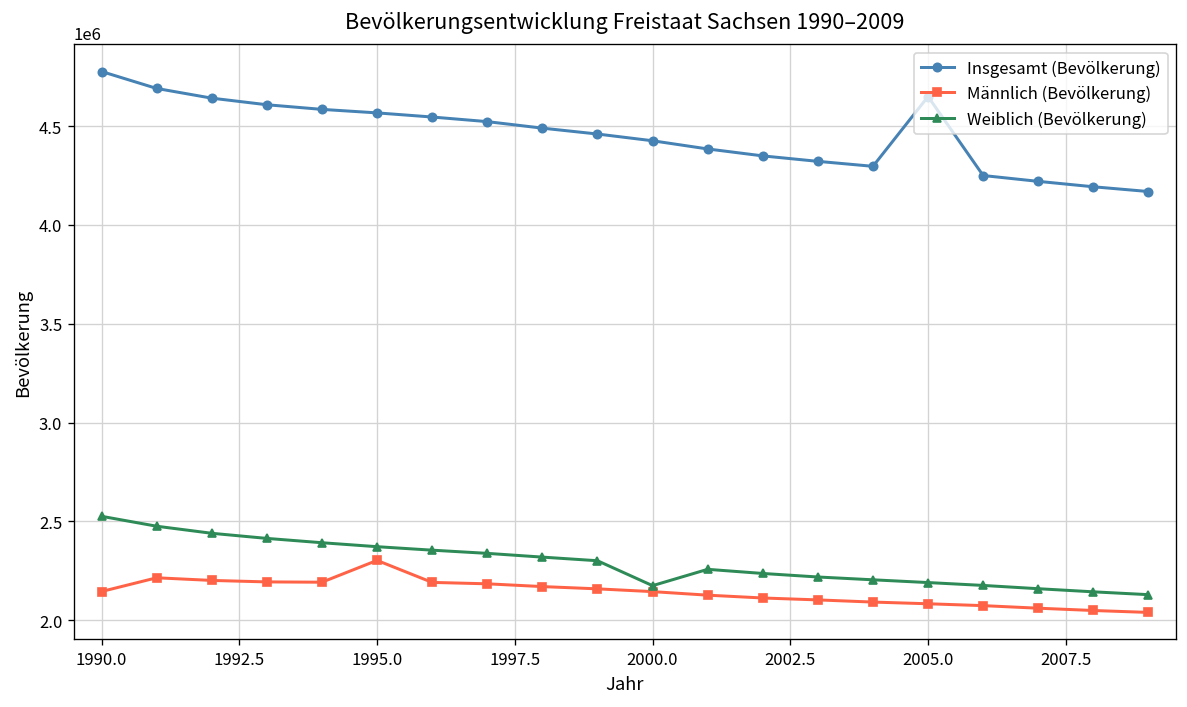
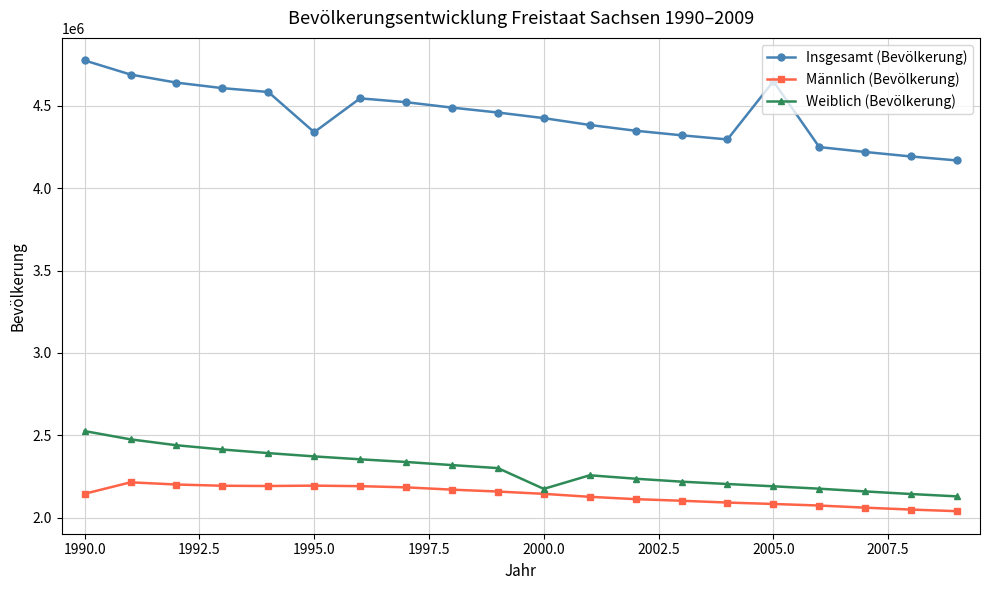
Insgesamt (Bevölkerung), 1995.0: 4570000 -> 4340000
Männlich (Bevölkerung), 1995.0: 2300000 -> 2190000
